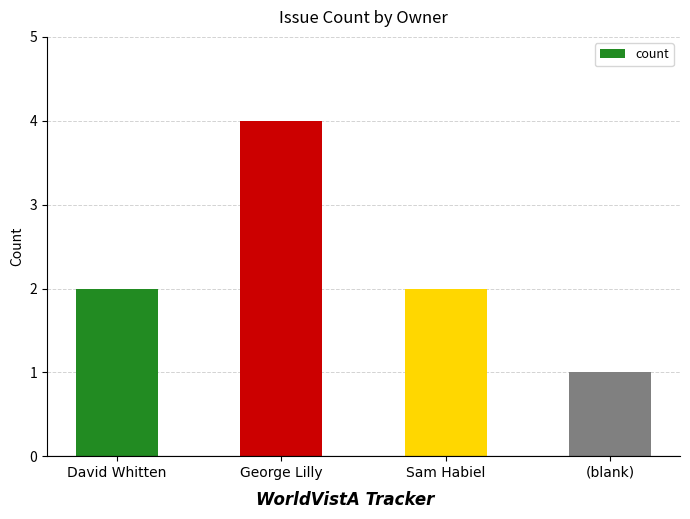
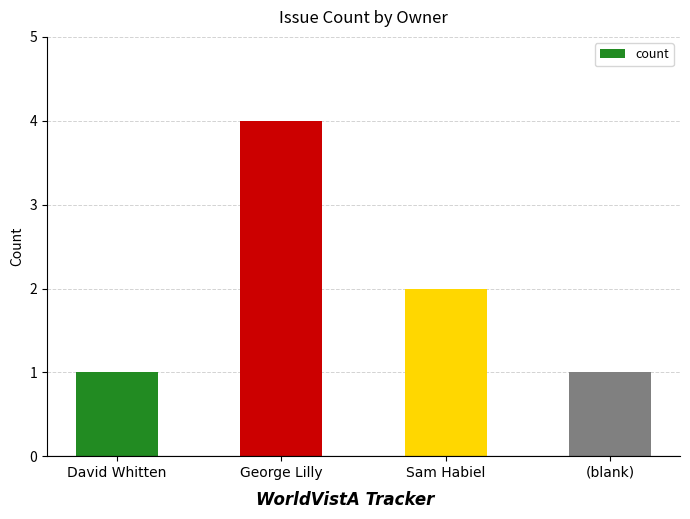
David Whitten: 2 -> 1
